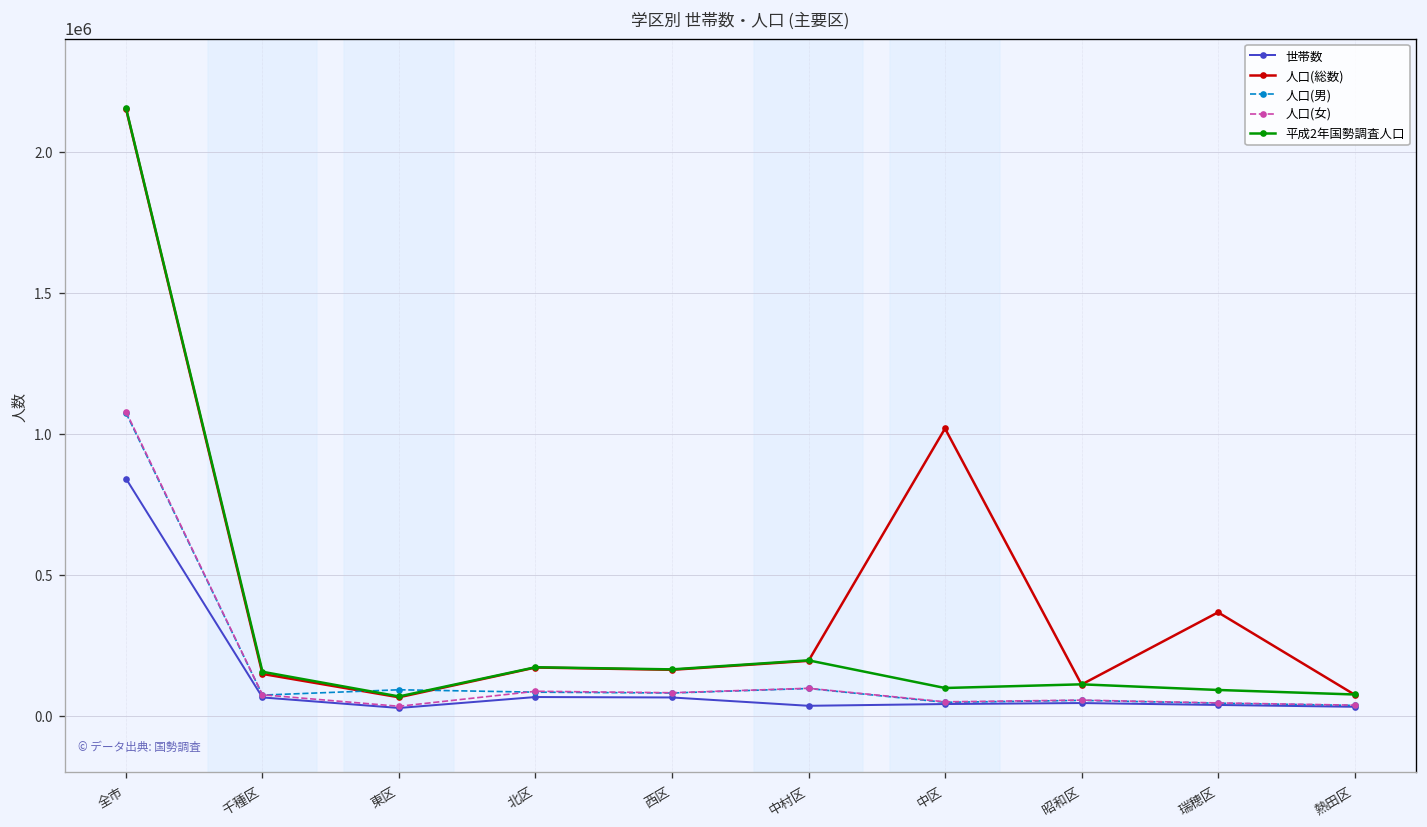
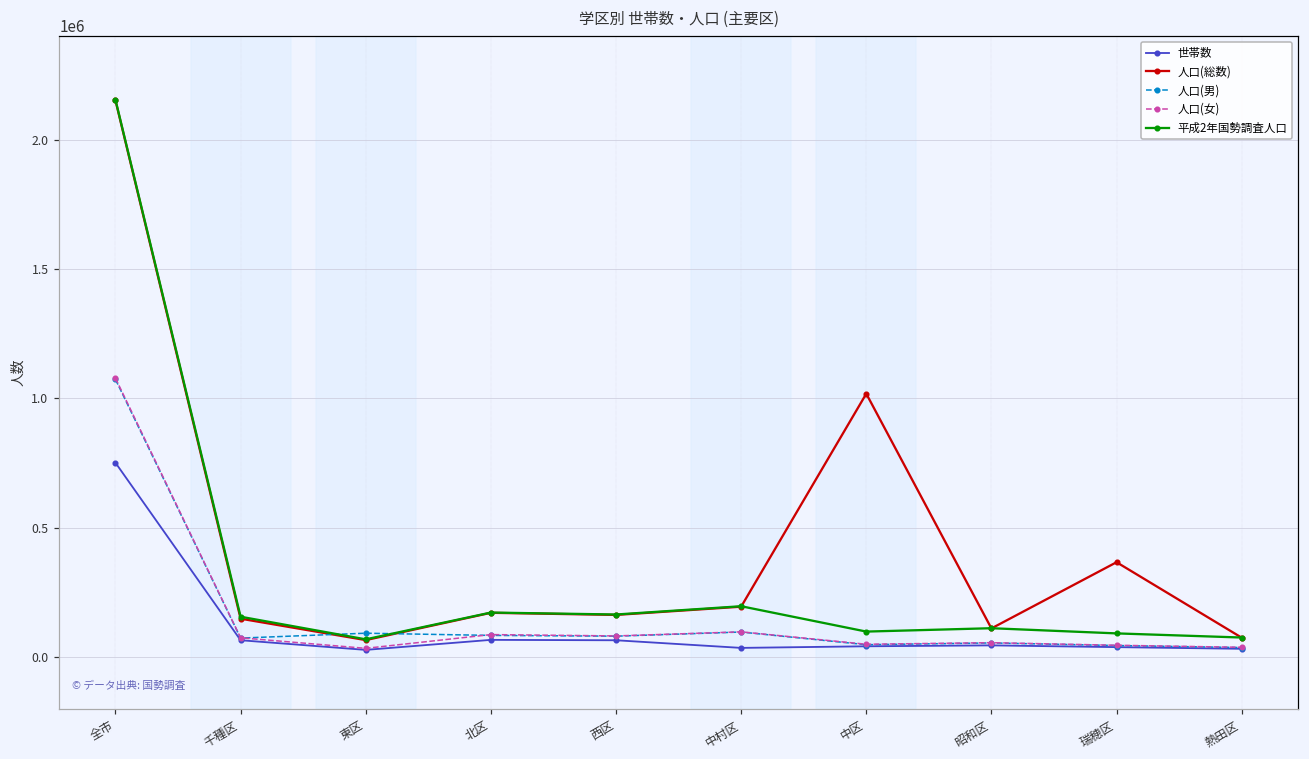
世帯数, 全市: 840000 -> 750000
